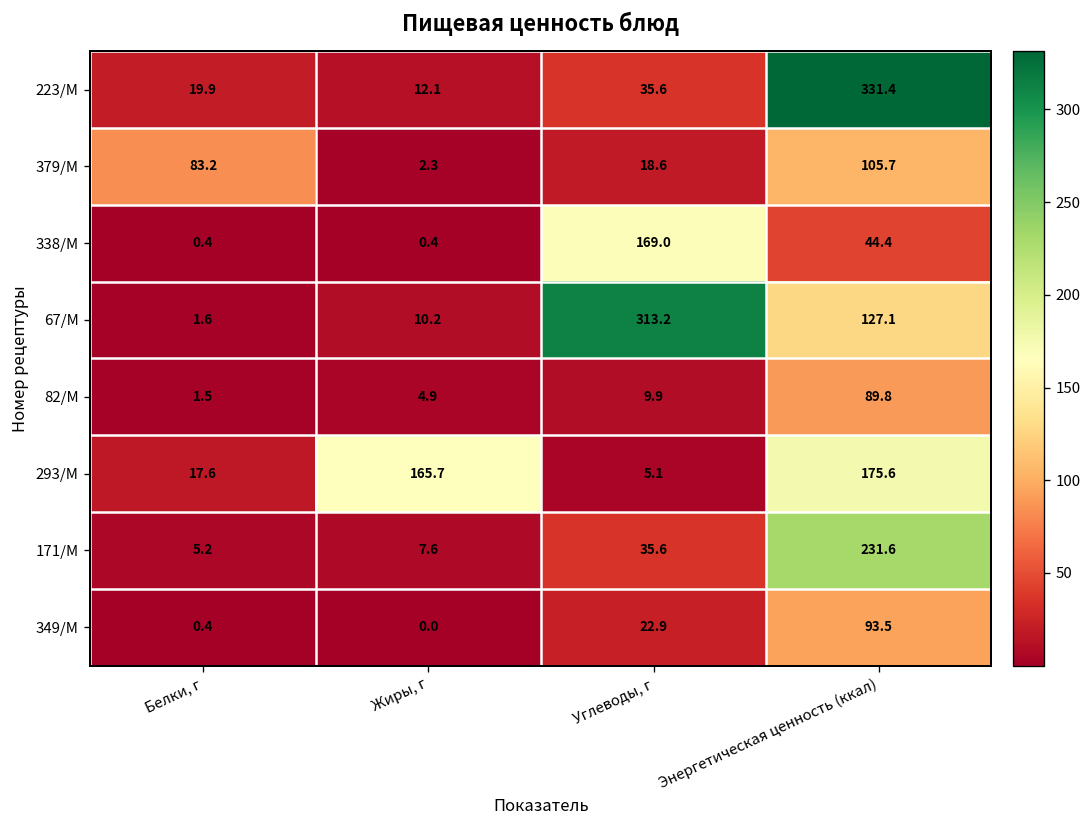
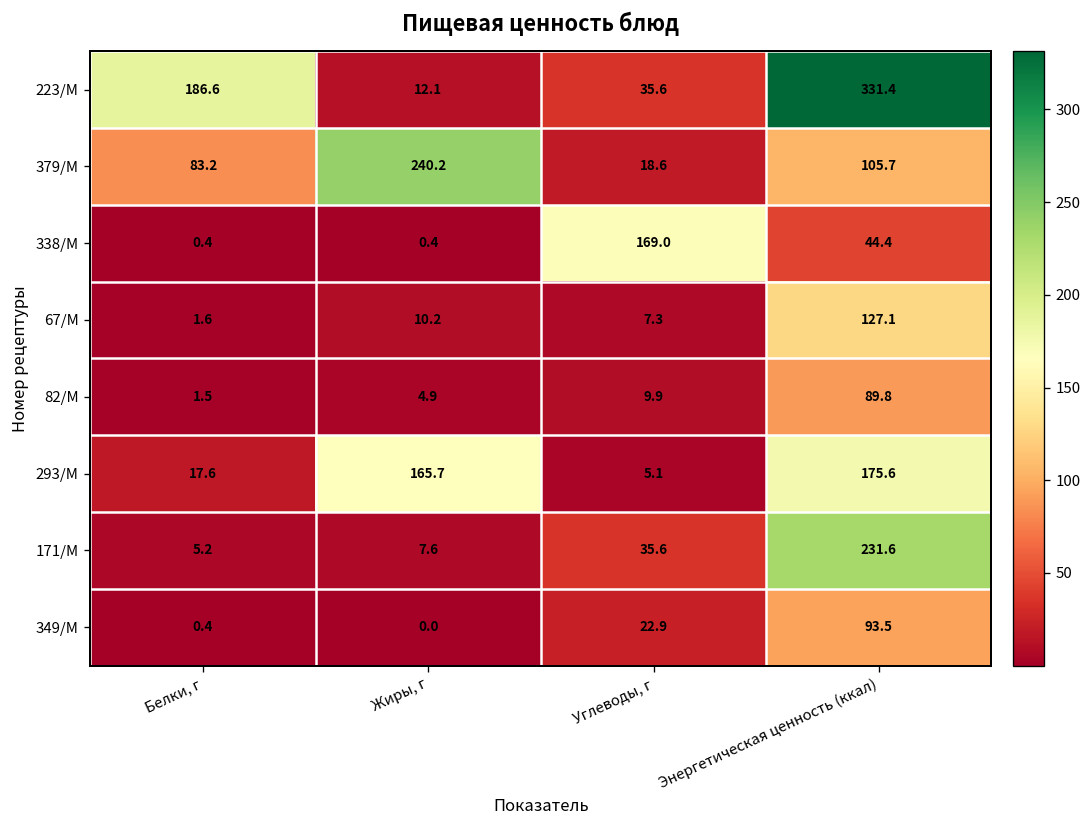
223/М, Белки, г: 19.9 -> 186.6
379/М, Жиры, г: 2.3 -> 240.2
67/М, Углеводы, г: 313.2 -> 7.3
